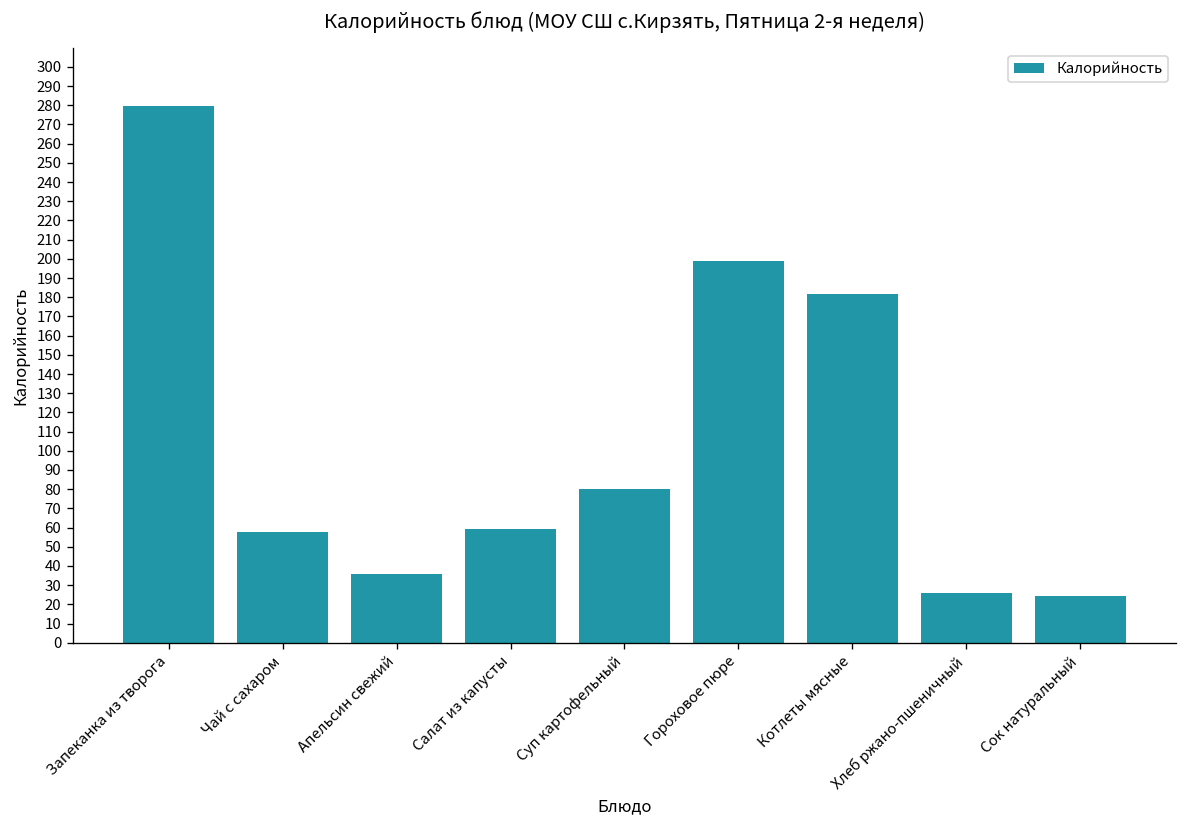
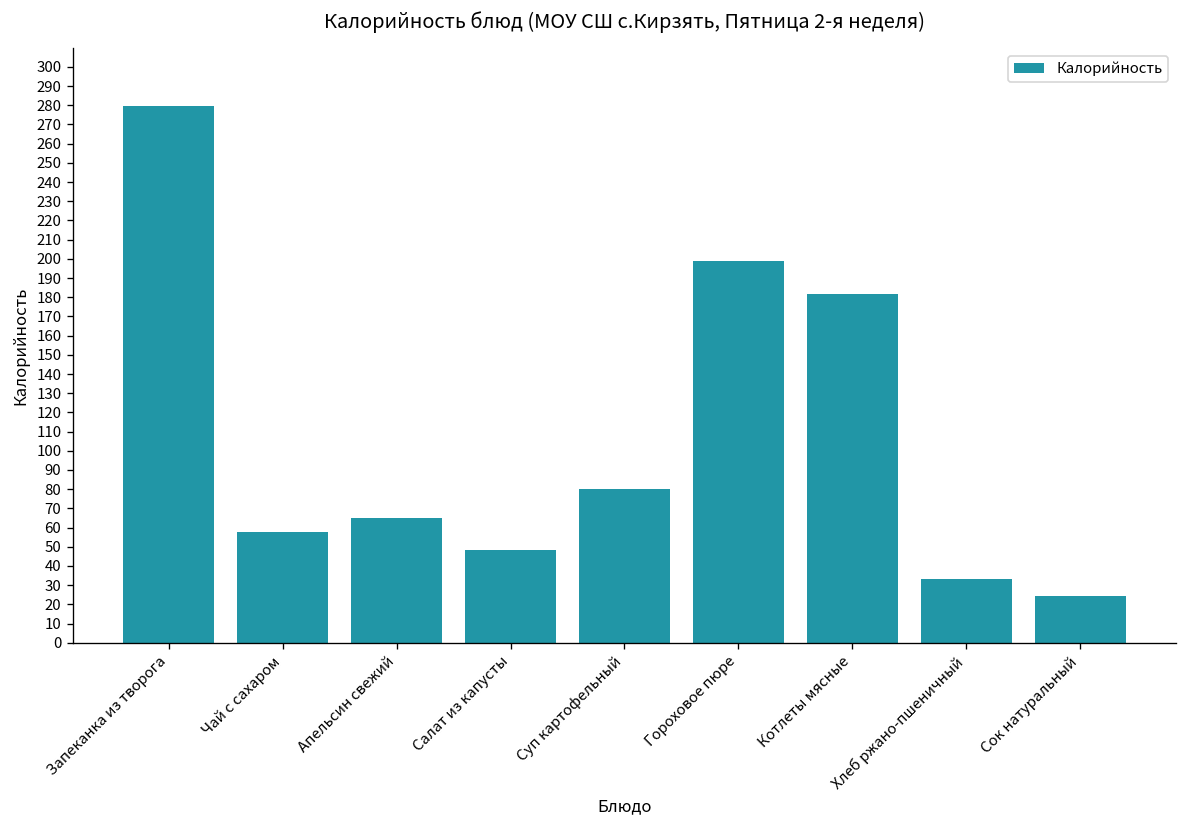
Апельсин свежий: 36 -> 65
Салат из капусты: 59 -> 48
Хлеб ржано-пшеничный: 26 -> 33
